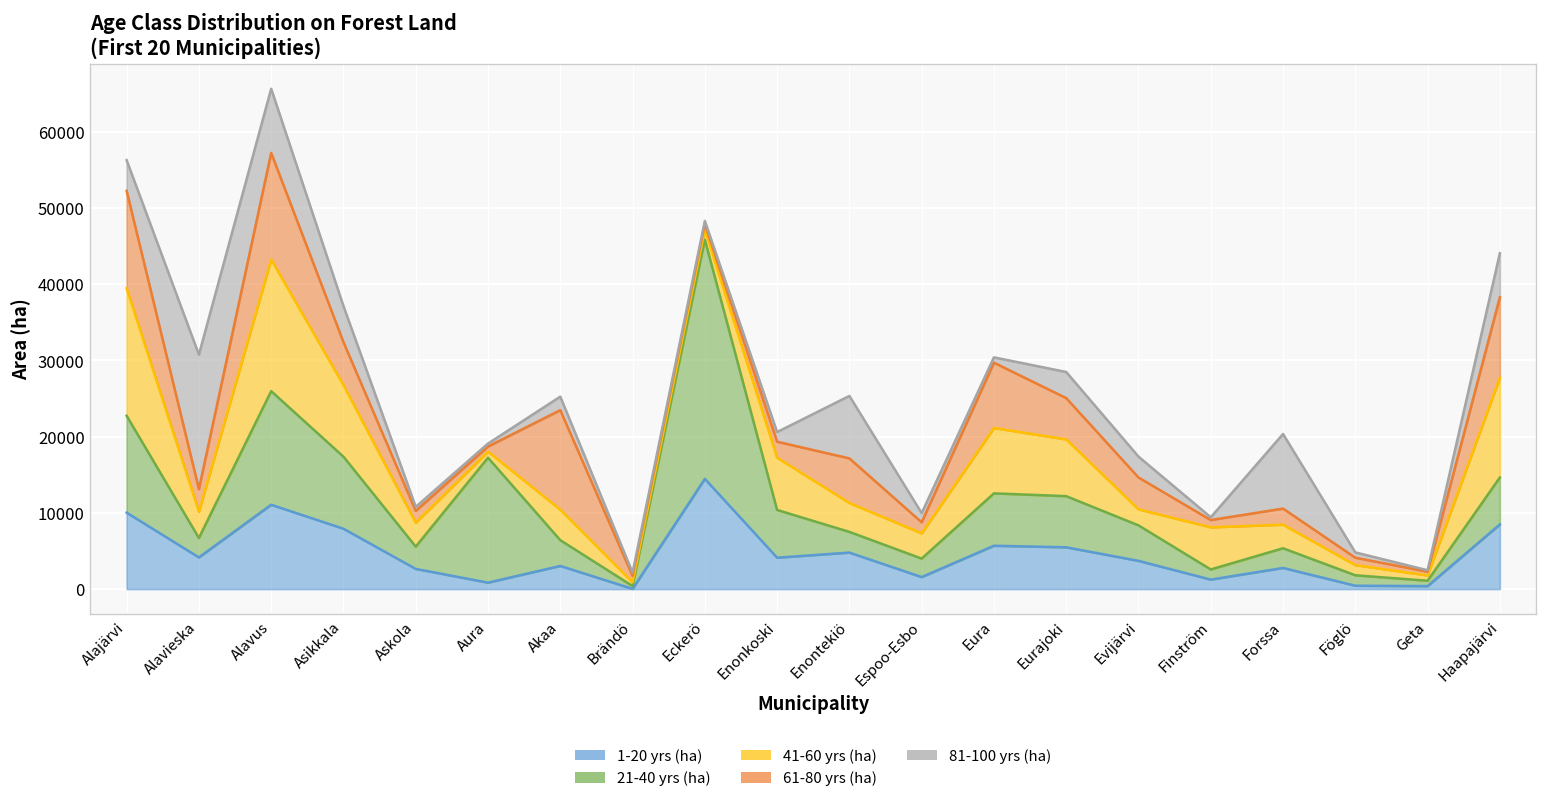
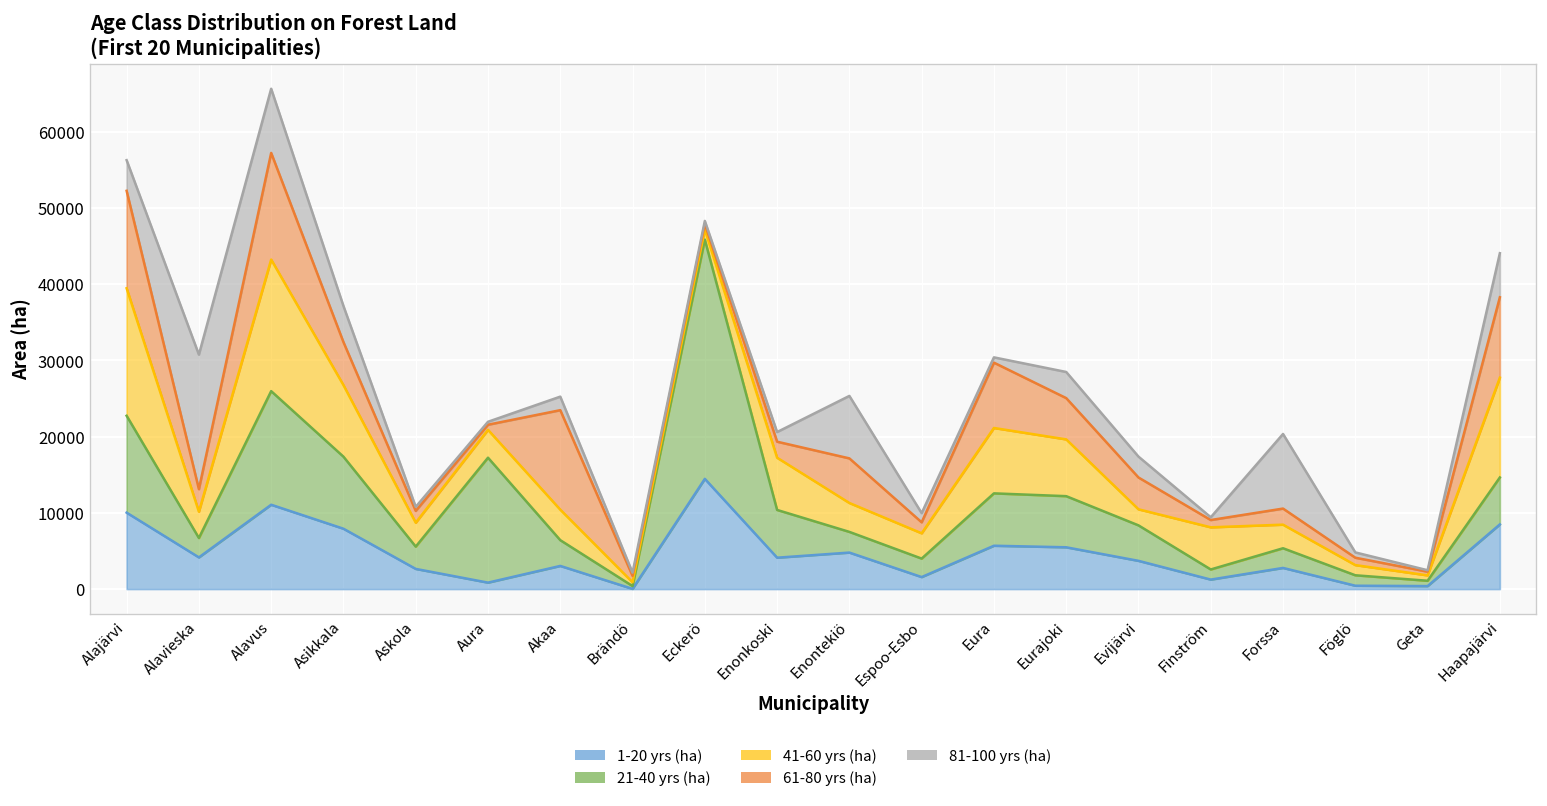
41-60 yrs (ha), Aura: 1000 -> 4000
